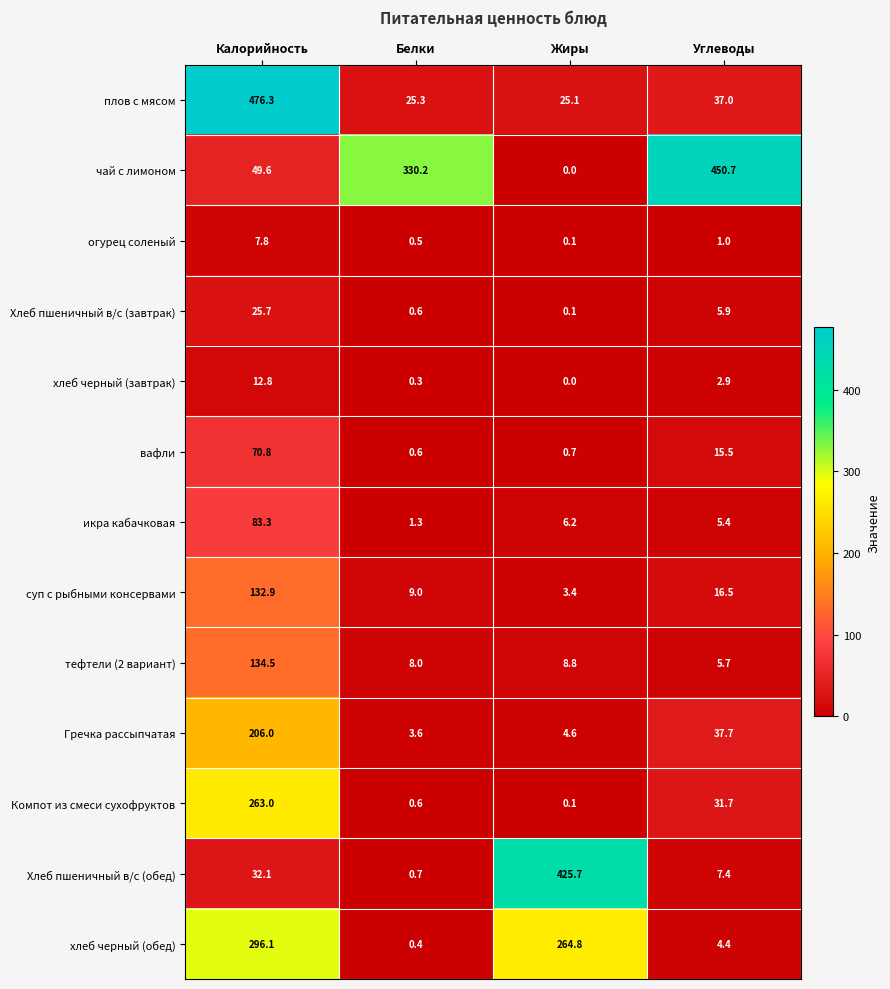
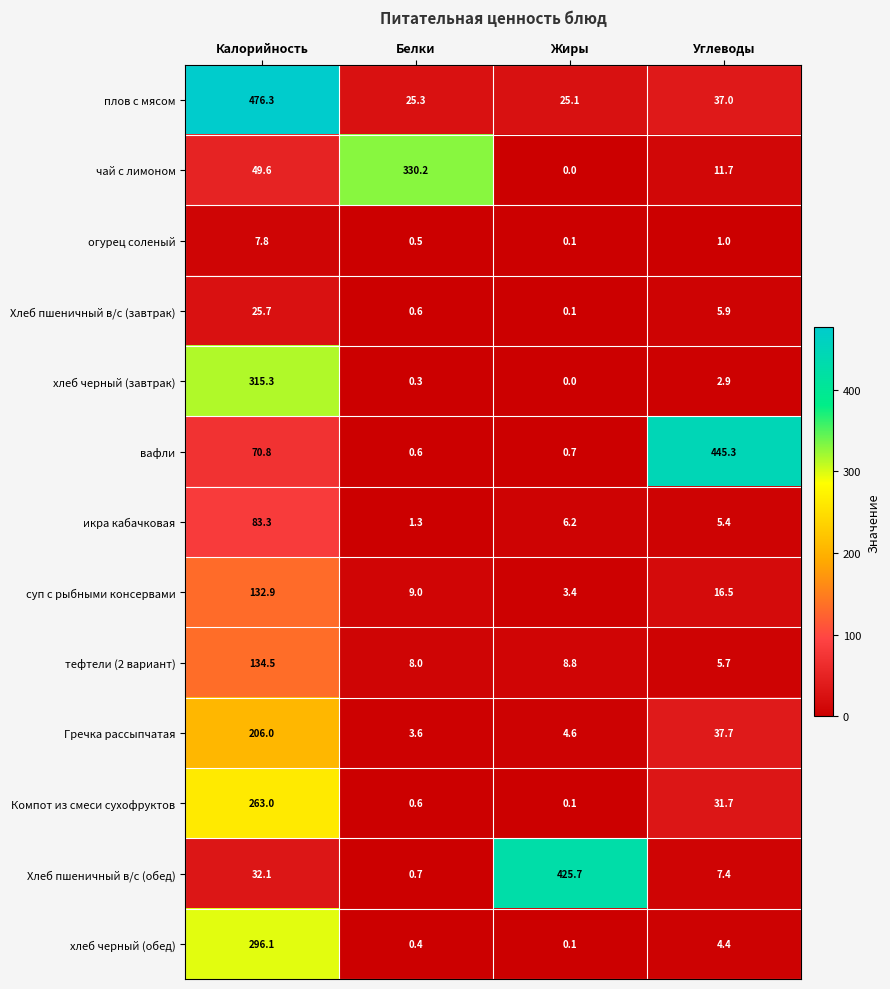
чай с лимоном, Углеводы: 450.7 -> 11.7
хлеб черный (завтрак), Калорийность: 12.8 -> 315.3
вафли, Углеводы: 15.5 -> 445.3
хлеб черный (обед), Жиры: 264.8 -> 0.1
